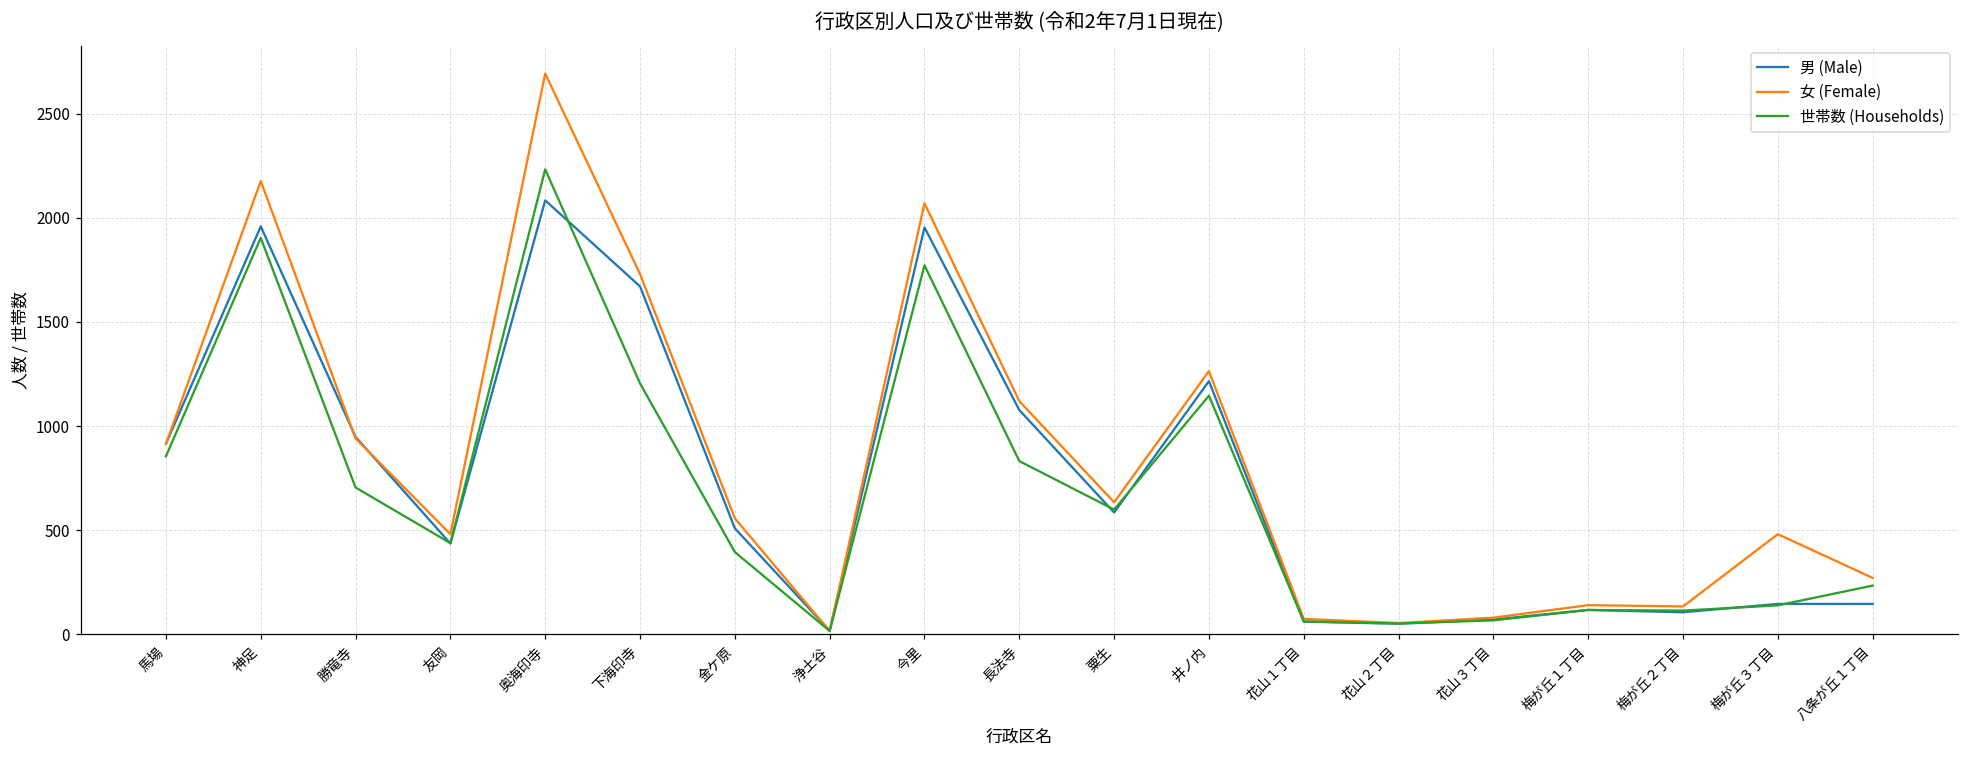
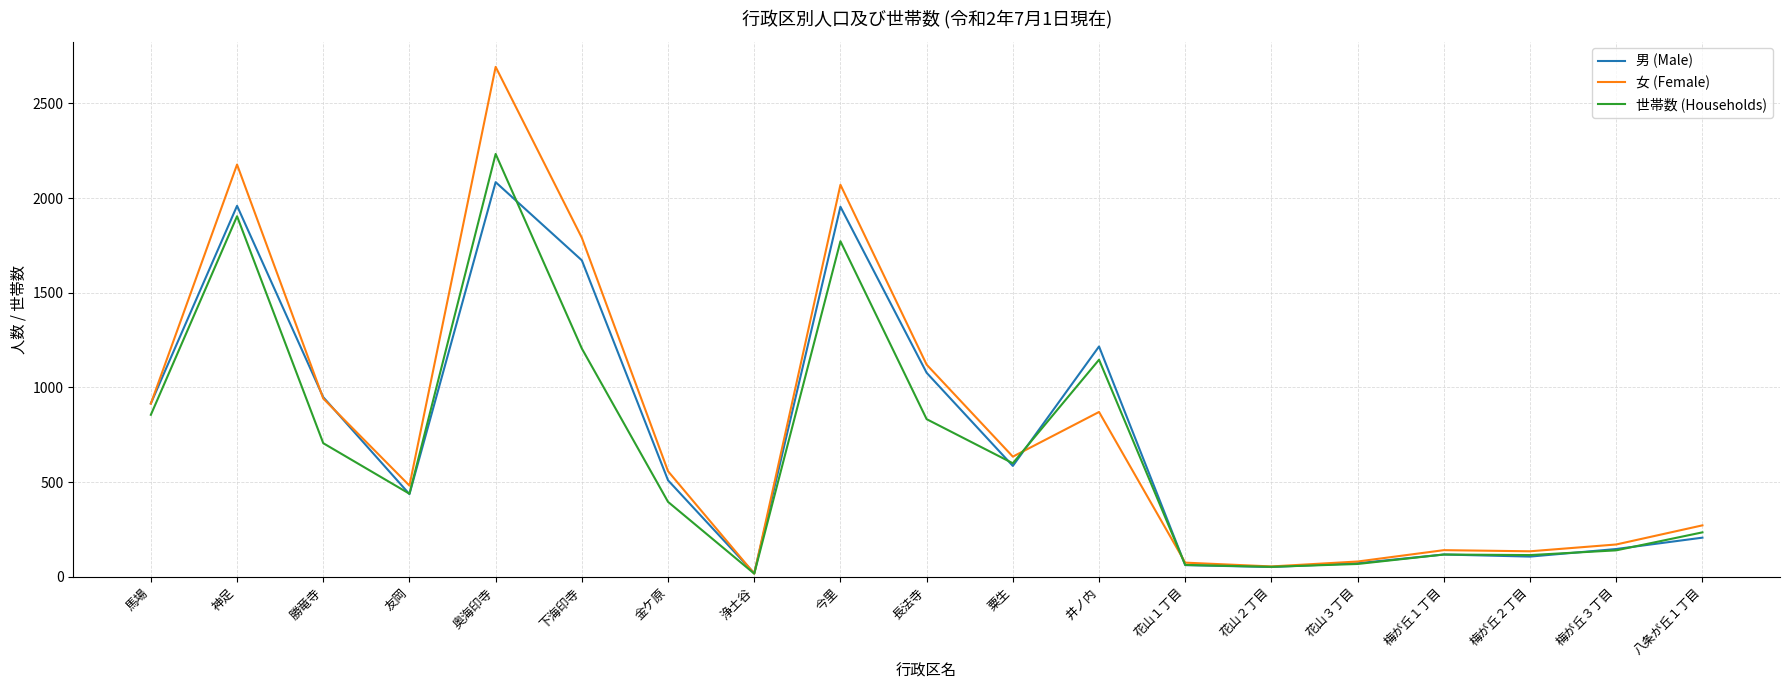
女 (Female), 下海印寺: 1730 -> 1790
女 (Female), 井ノ内: 1260 -> 870
女 (Female), 梅が丘３丁目: 480 -> 170
男 (Male), 八条が丘１丁目: 150 -> 210
